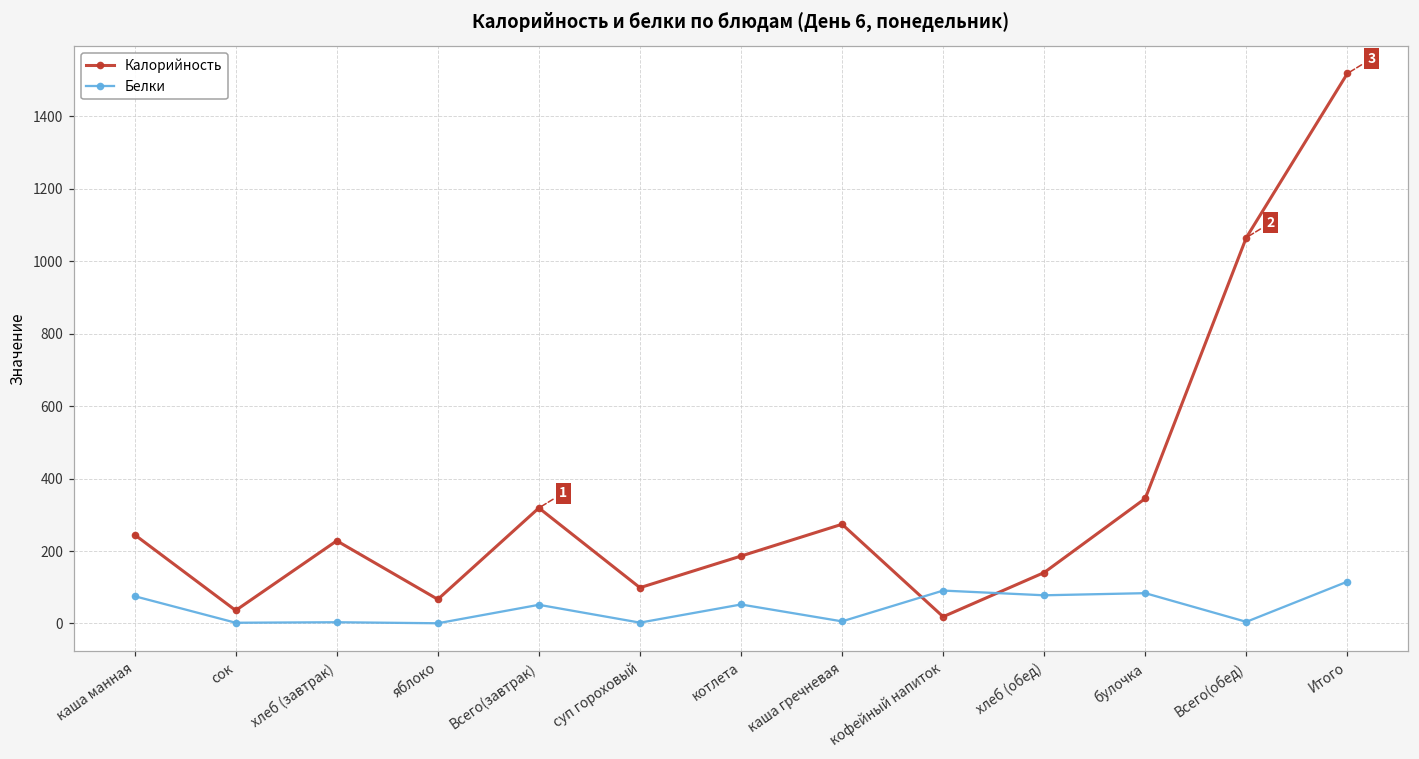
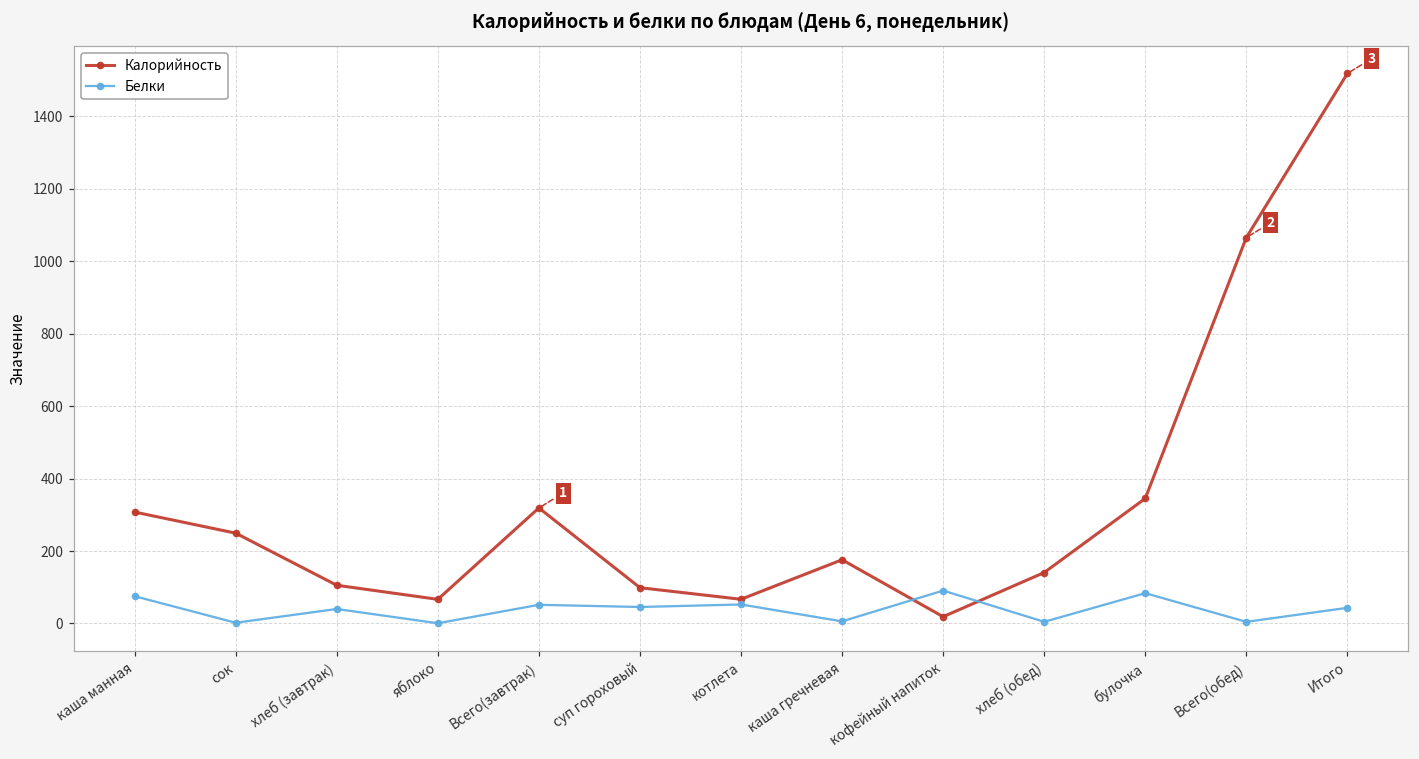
Калорийность, каша манная: 240 -> 310
Калорийность, сок: 40 -> 250
Калорийность, хлеб (завтрак): 230 -> 110
Белки, хлеб (завтрак): 0 -> 40
Белки, суп гороховый: 0 -> 50
Калорийность, котлета: 190 -> 70
Калорийность, каша гречневая: 270 -> 180
Белки, хлеб (обед): 80 -> 0
Белки, Итого: 120 -> 40
